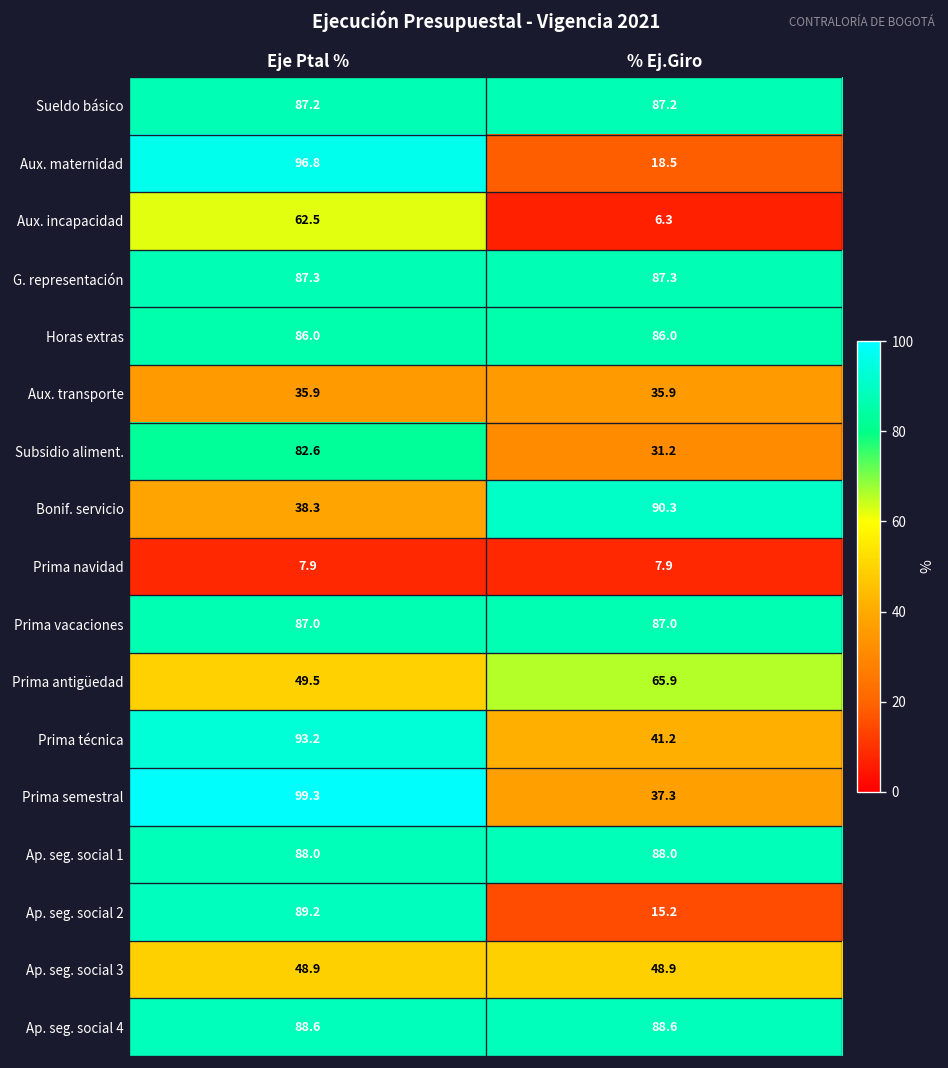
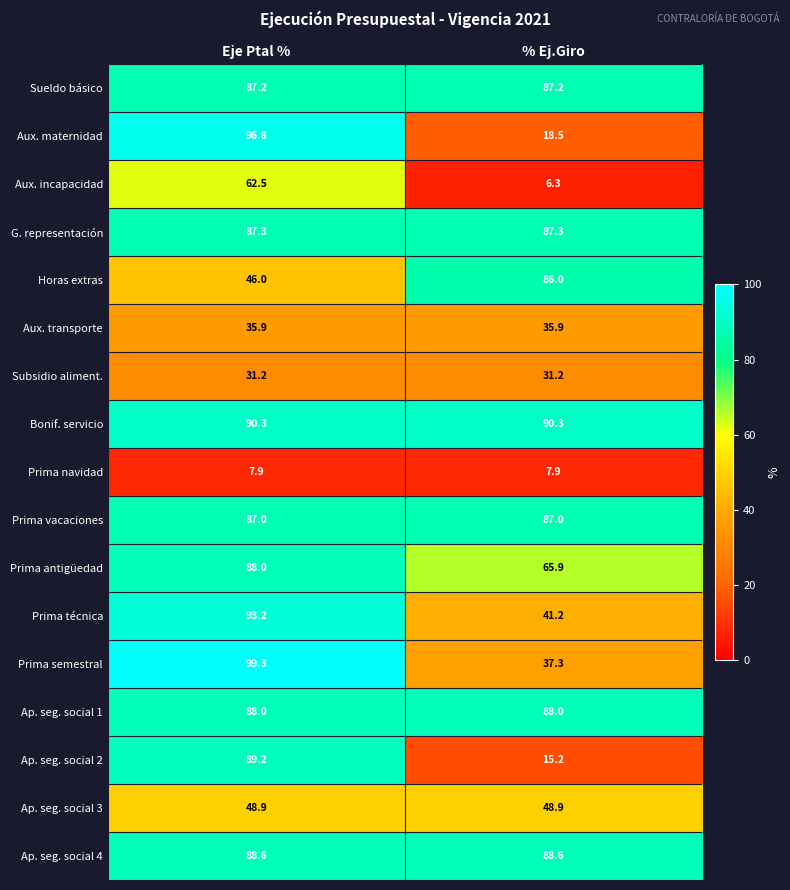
Horas extras, Eje Ptal %: 86.0 -> 46.0
Subsidio aliment., Eje Ptal %: 82.6 -> 31.2
Bonif. servicio, Eje Ptal %: 38.3 -> 90.3
Prima antigüedad, Eje Ptal %: 49.5 -> 88.0
